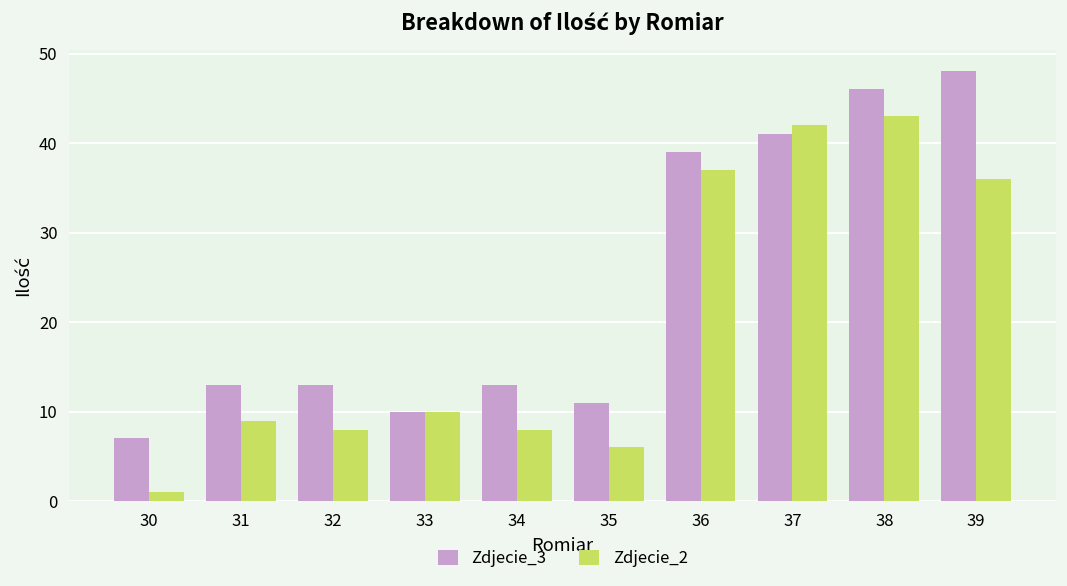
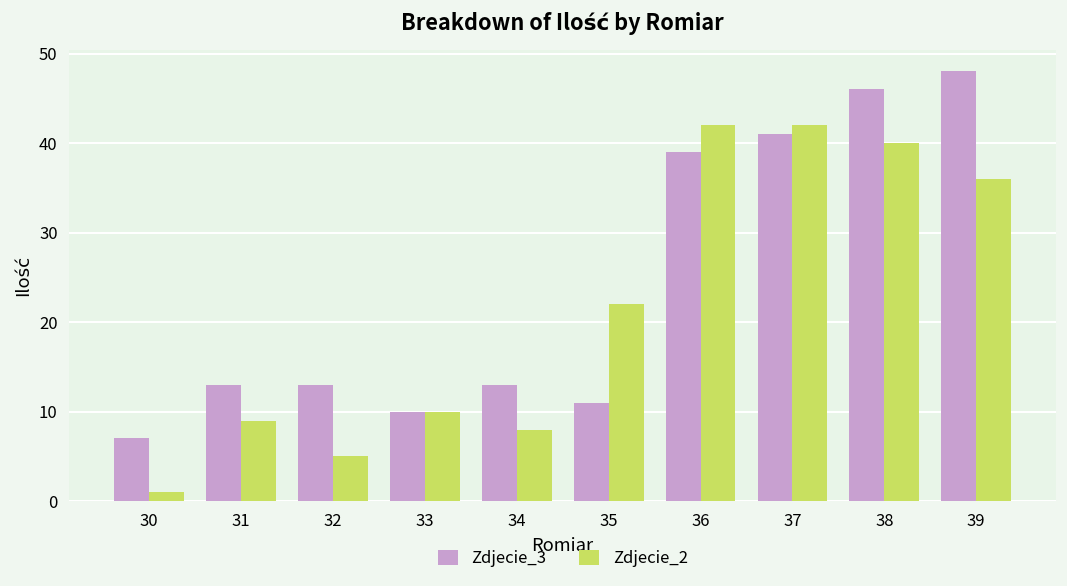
Zdjecie_2, 32: 8 -> 5
Zdjecie_2, 35: 6 -> 22
Zdjecie_2, 36: 37 -> 42
Zdjecie_2, 38: 43 -> 40
